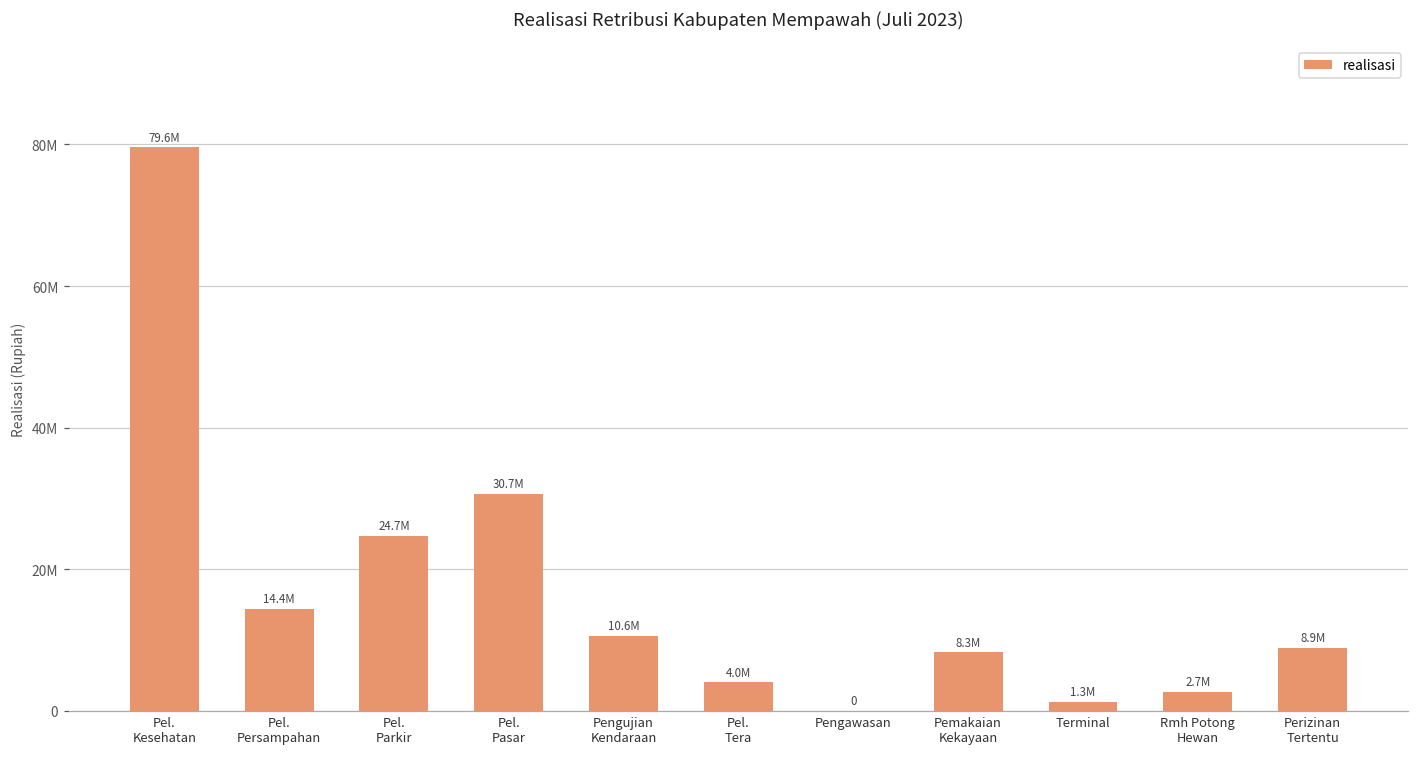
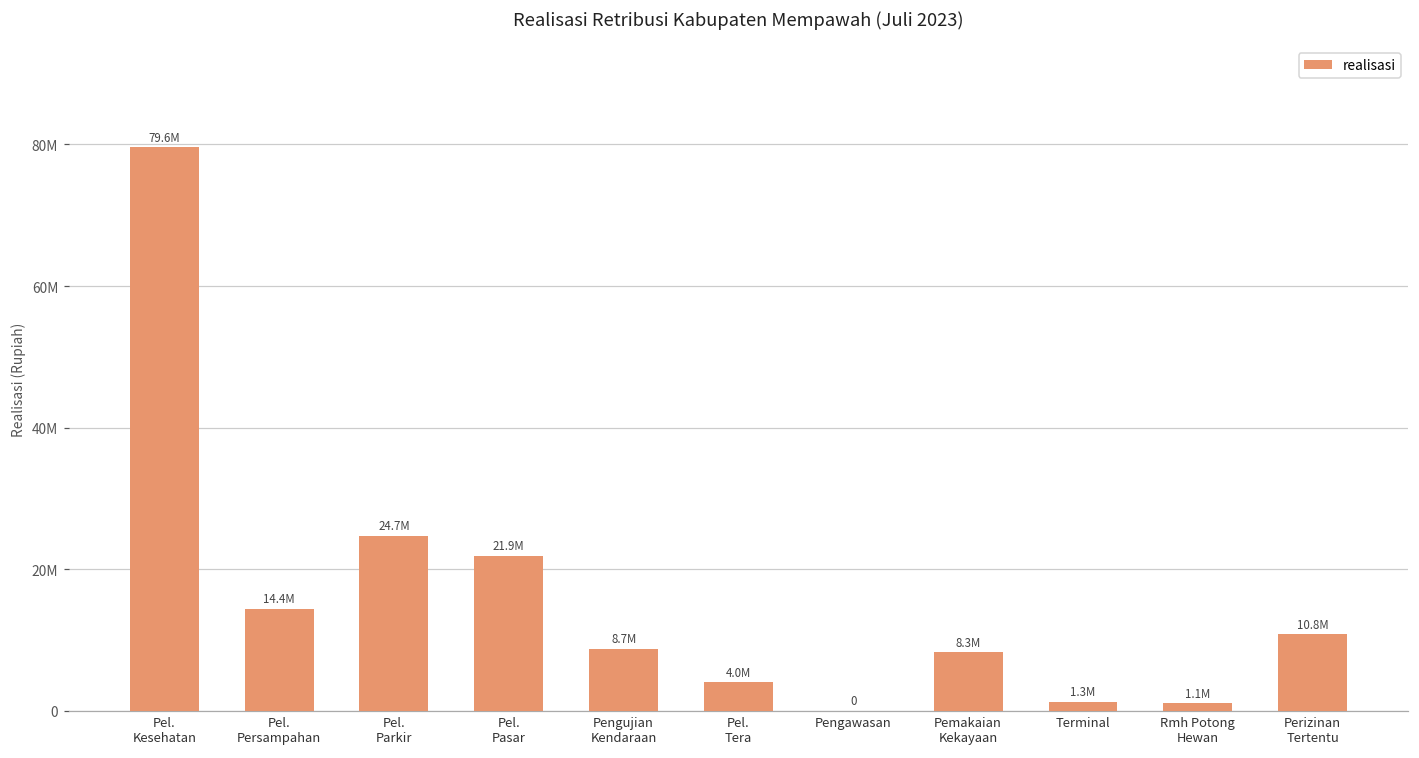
Pel. Pasar: 30.7M -> 21.9M
Pengujian Kendaraan: 10.6M -> 8.7M
Rmh Potong Hewan: 2.7M -> 1.1M
Perizinan Tertentu: 8.9M -> 10.8M
